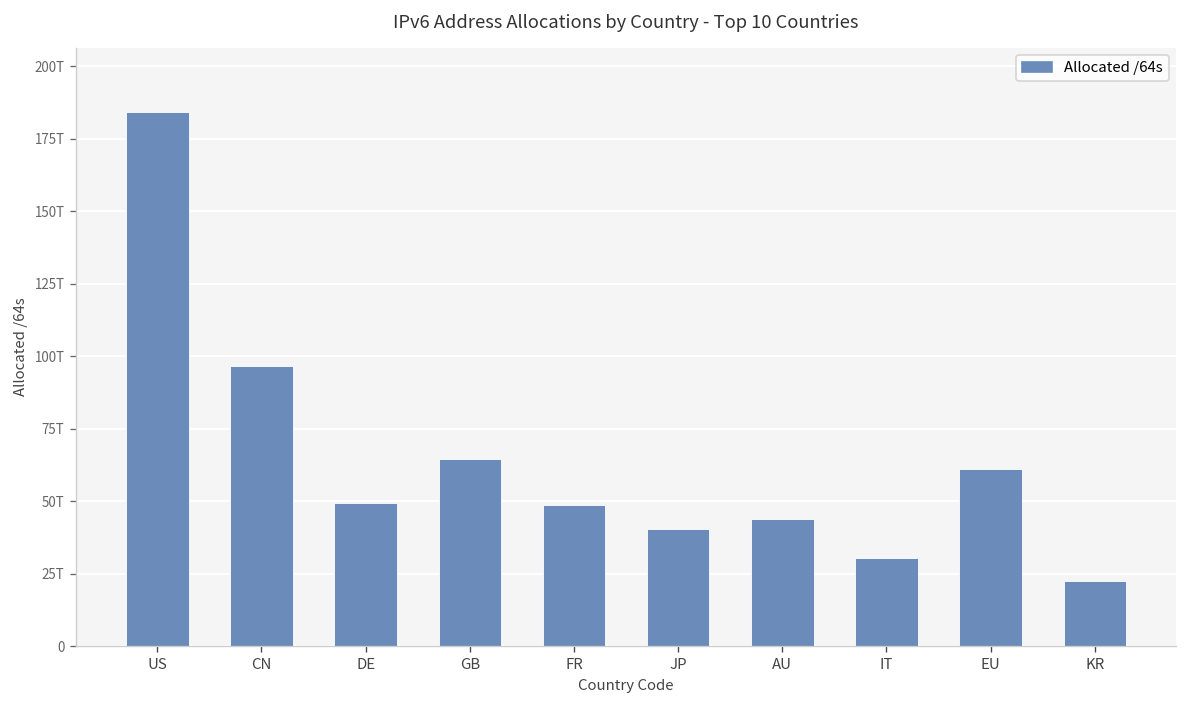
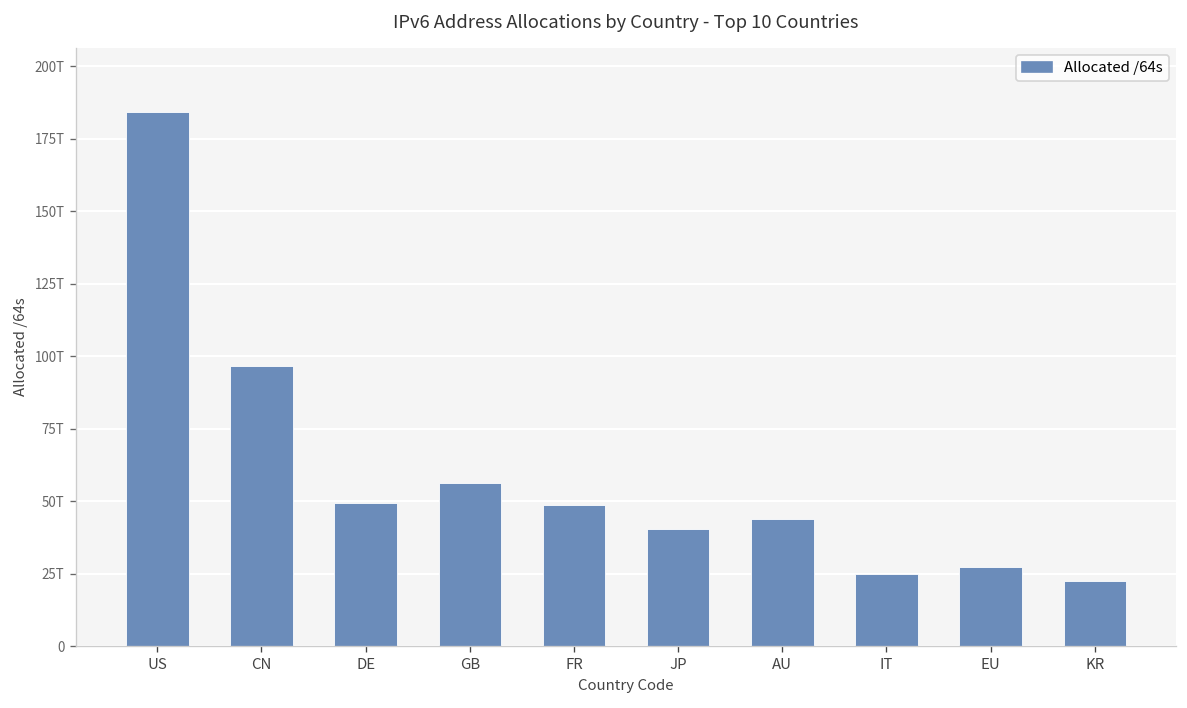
GB: 64T -> 56T
IT: 31T -> 25T
EU: 61T -> 27T
